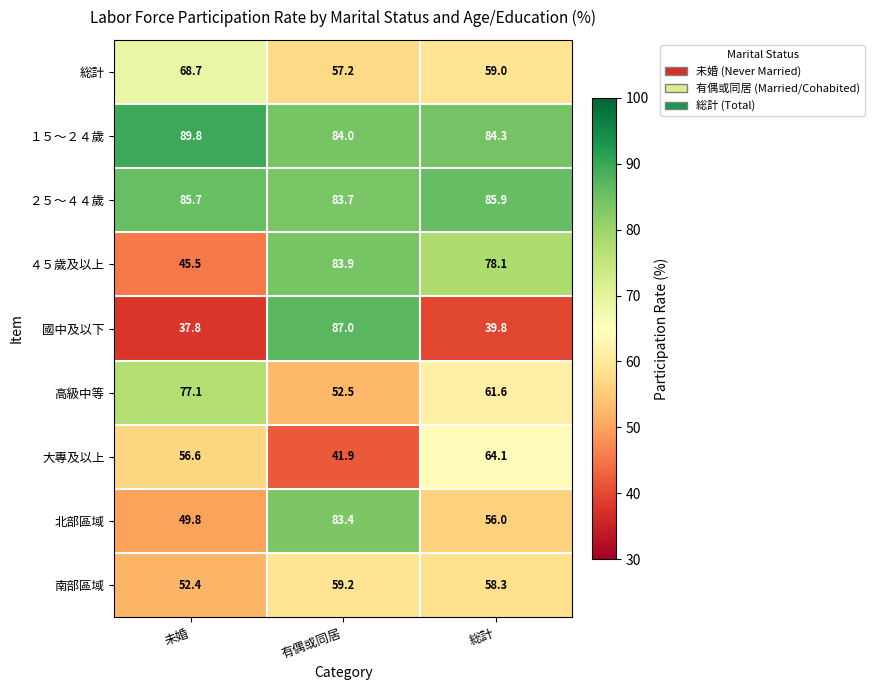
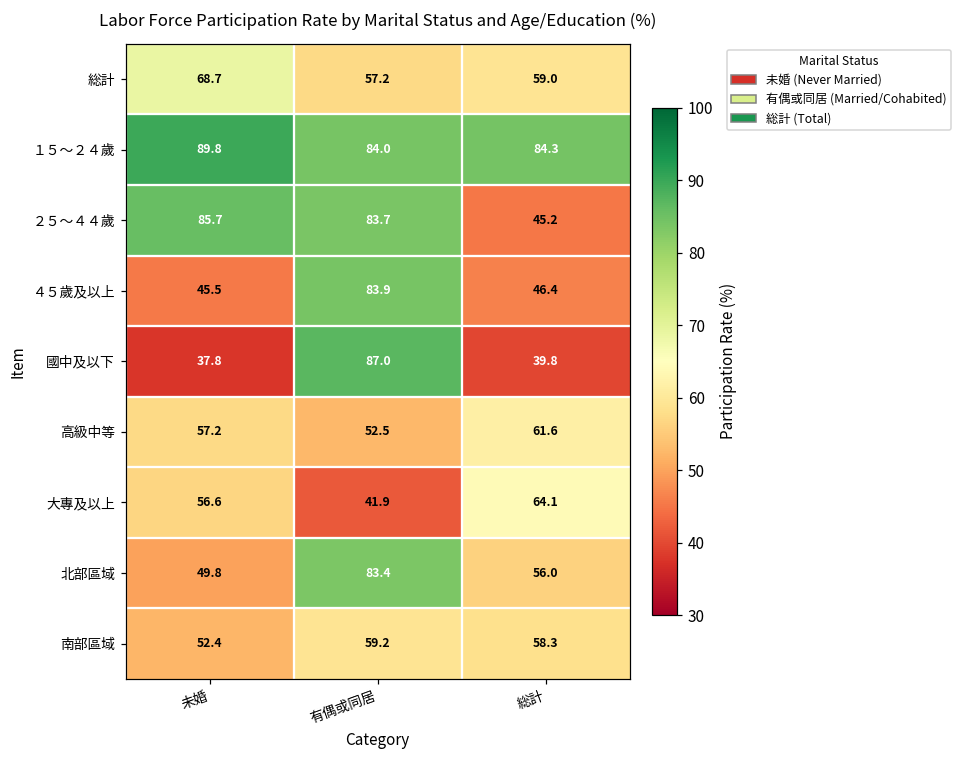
２５～４４歲, 総計: 85.9 -> 45.2
４５歲及以上, 総計: 78.1 -> 46.4
高級中等, 未婚: 77.1 -> 57.2
